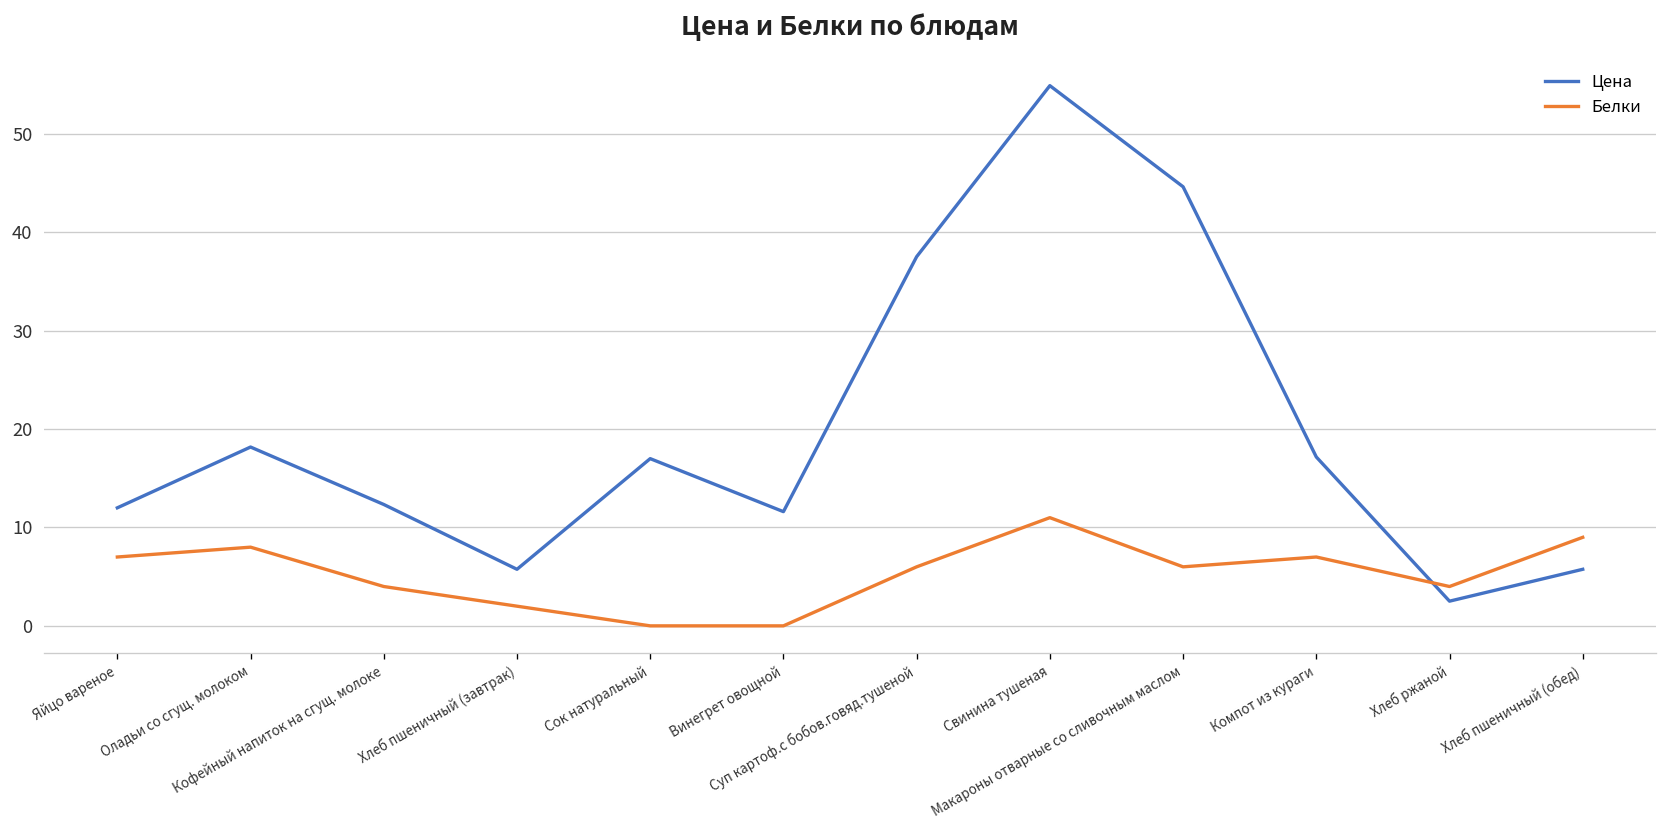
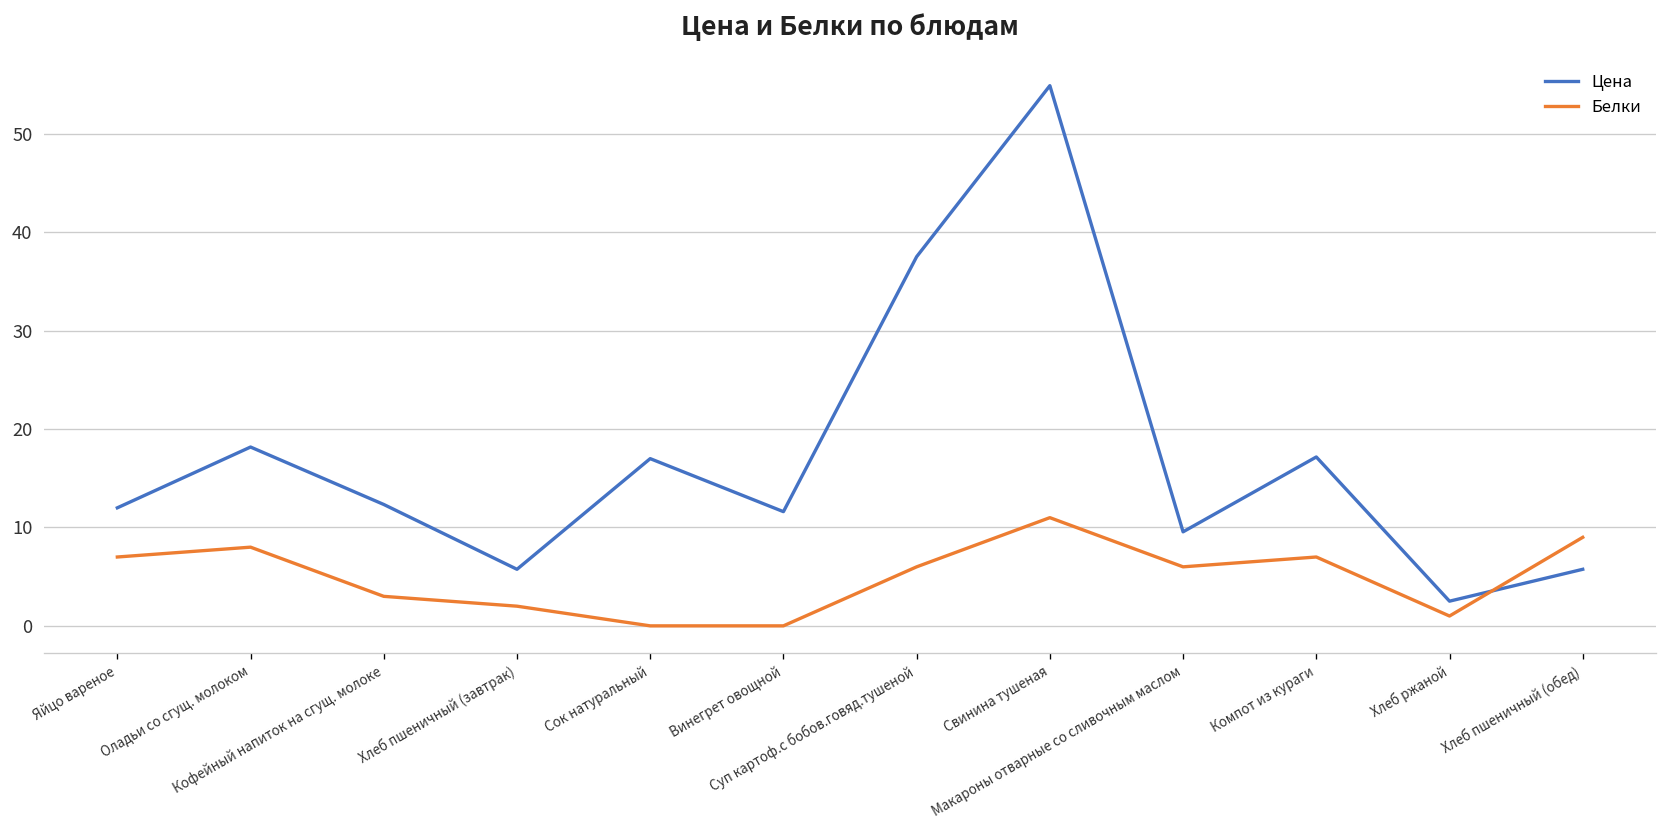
Белки, Кофейный напиток на сгущ. молоке: 4 -> 3
Цена, Макароны отварные со сливочным маслом: 45 -> 10
Белки, Хлеб ржаной: 4 -> 1
